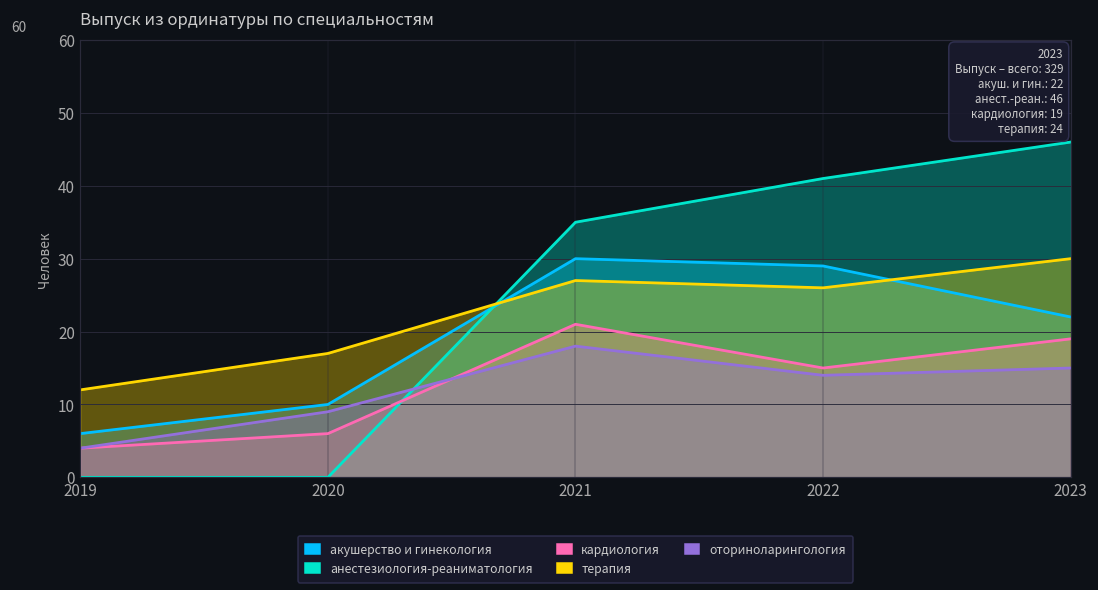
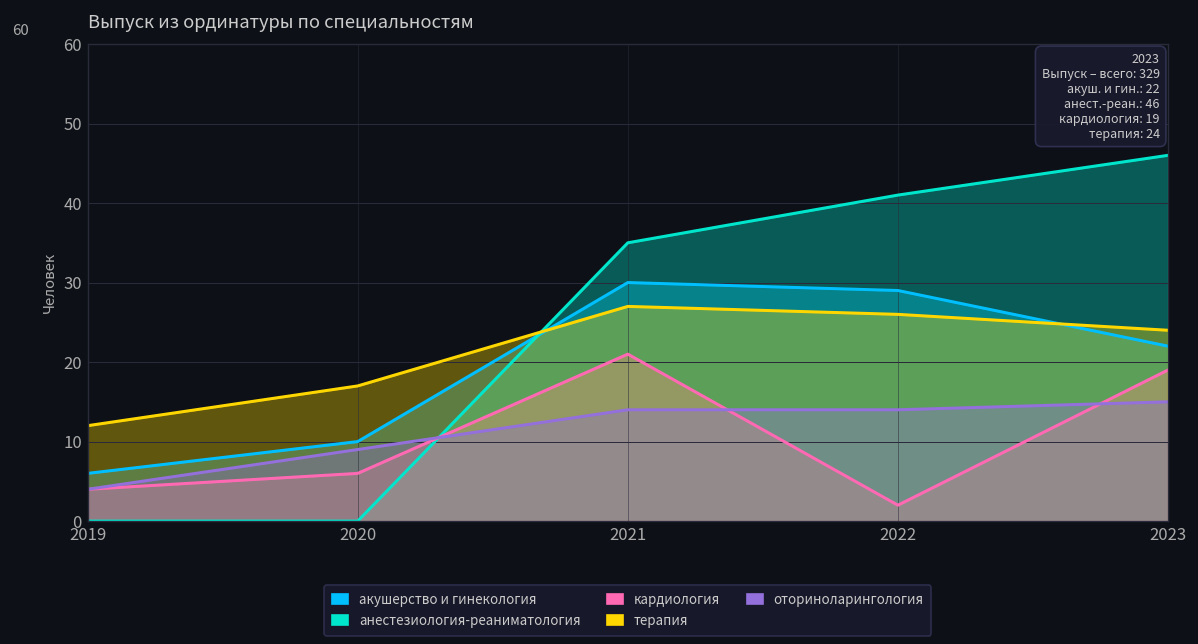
оториноларингология, 2021: 18 -> 14
кардиология, 2022: 15 -> 2
терапия, 2023: 30 -> 24
